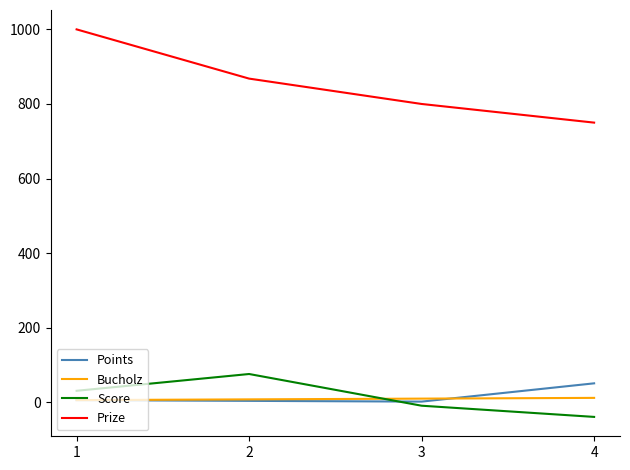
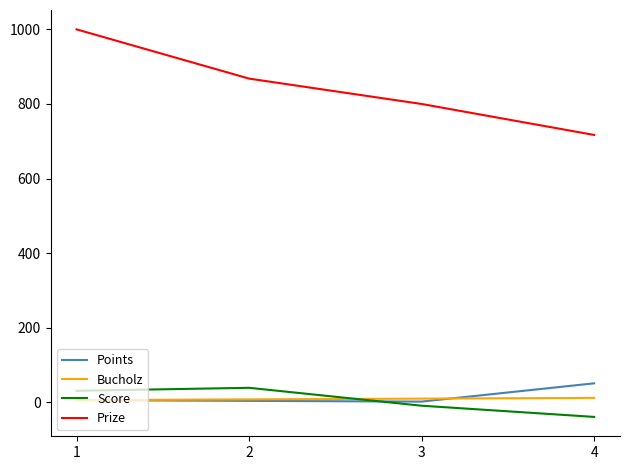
Score, 2: 80 -> 40
Prize, 4: 750 -> 720
